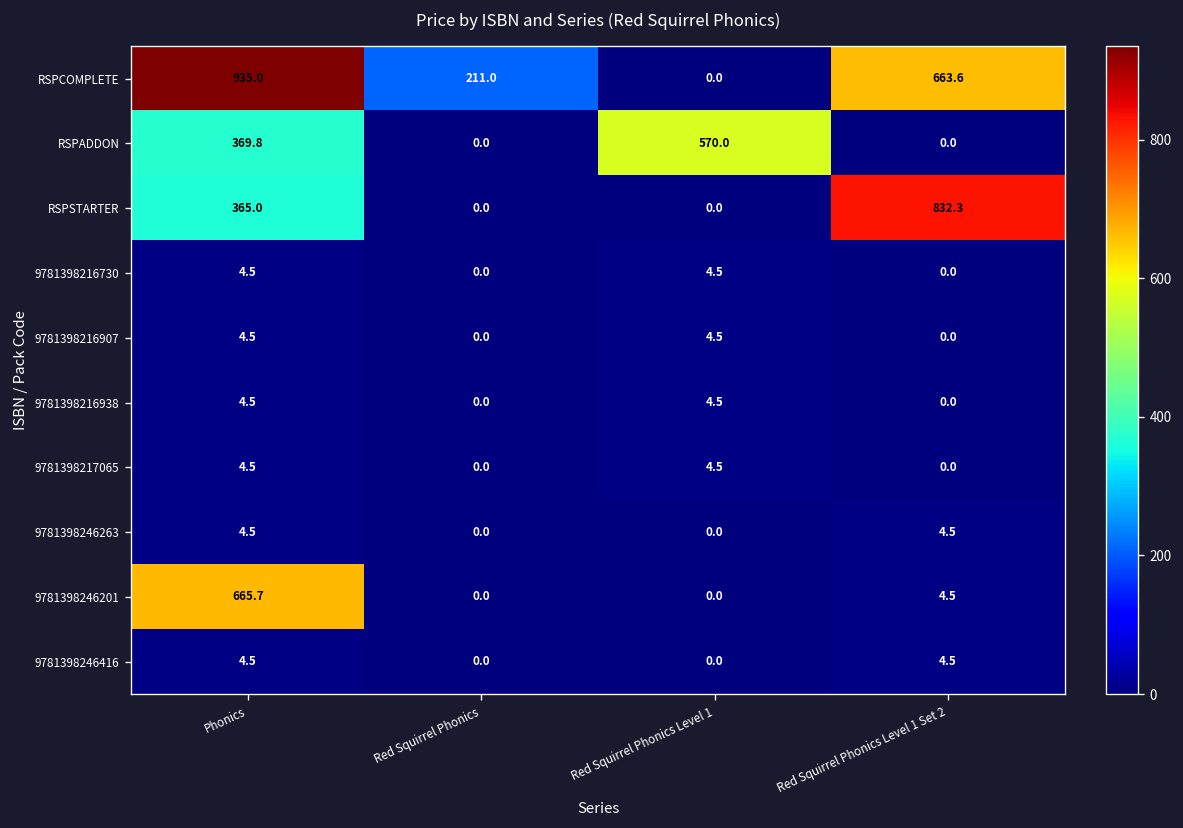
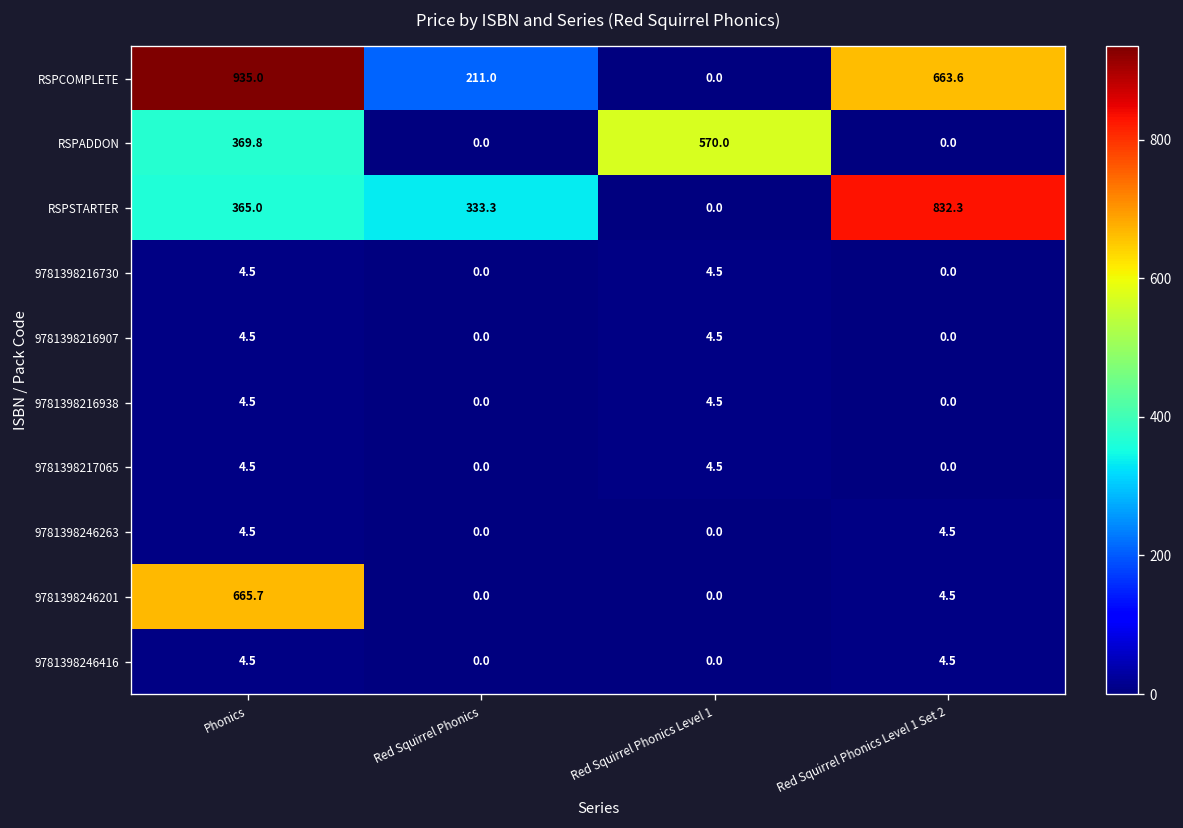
RSPSTARTER, Red Squirrel Phonics: 0.0 -> 333.3
